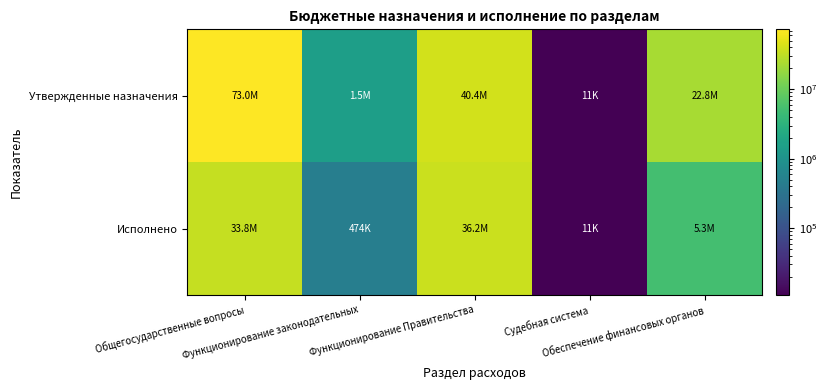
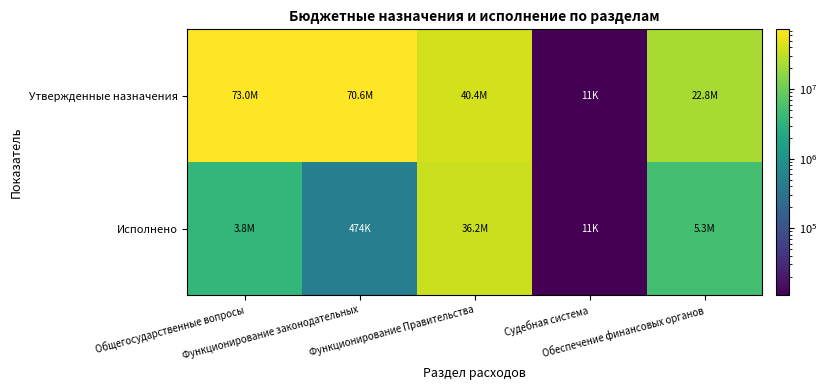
Утвержденные назначения, Функционирование законодательных: 1.5M -> 70.6M
Исполнено, Общегосударственные вопросы: 33.8M -> 3.8M
